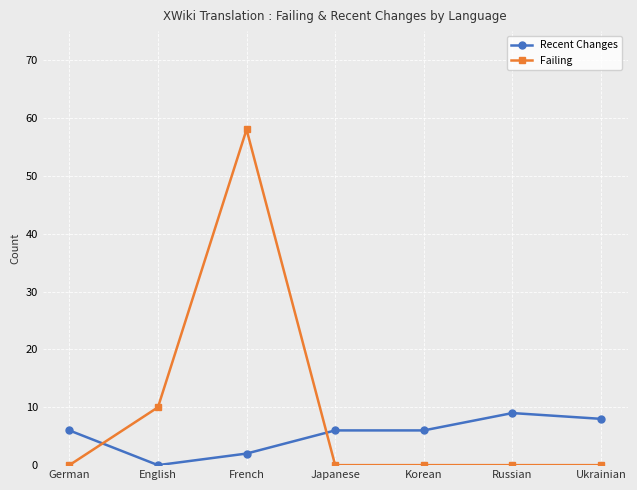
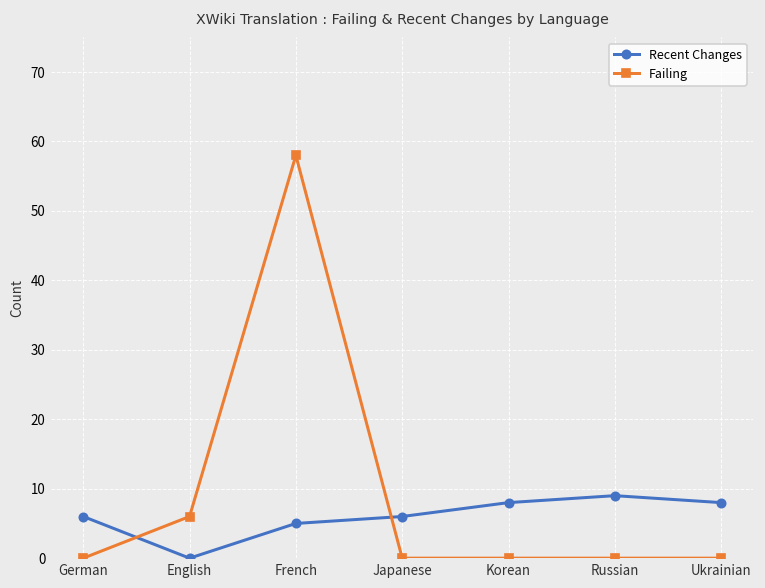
Failing, English: 10 -> 6
Recent Changes, French: 2 -> 5
Recent Changes, Korean: 6 -> 8
